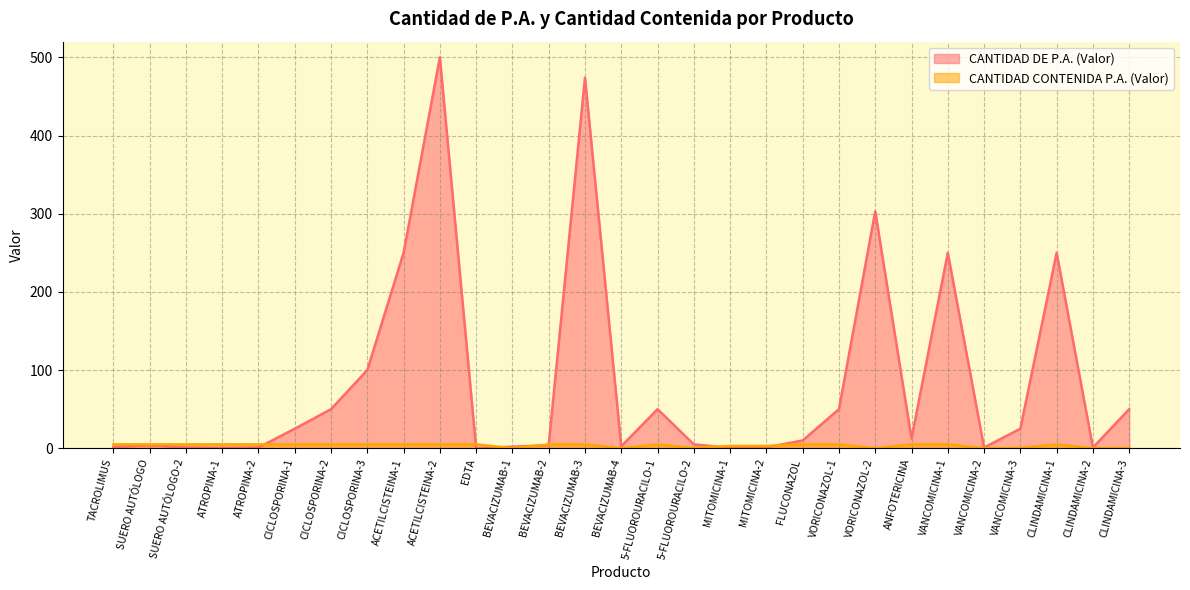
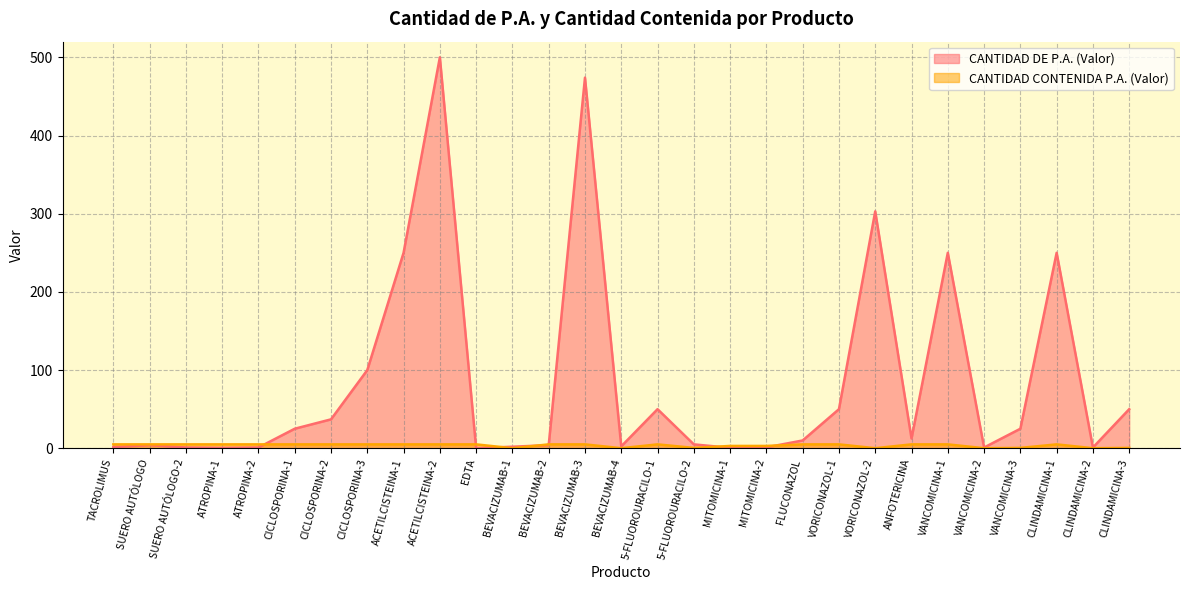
CANTIDAD DE P.A. (Valor), CICLOSPORINA-2: 50 -> 40
